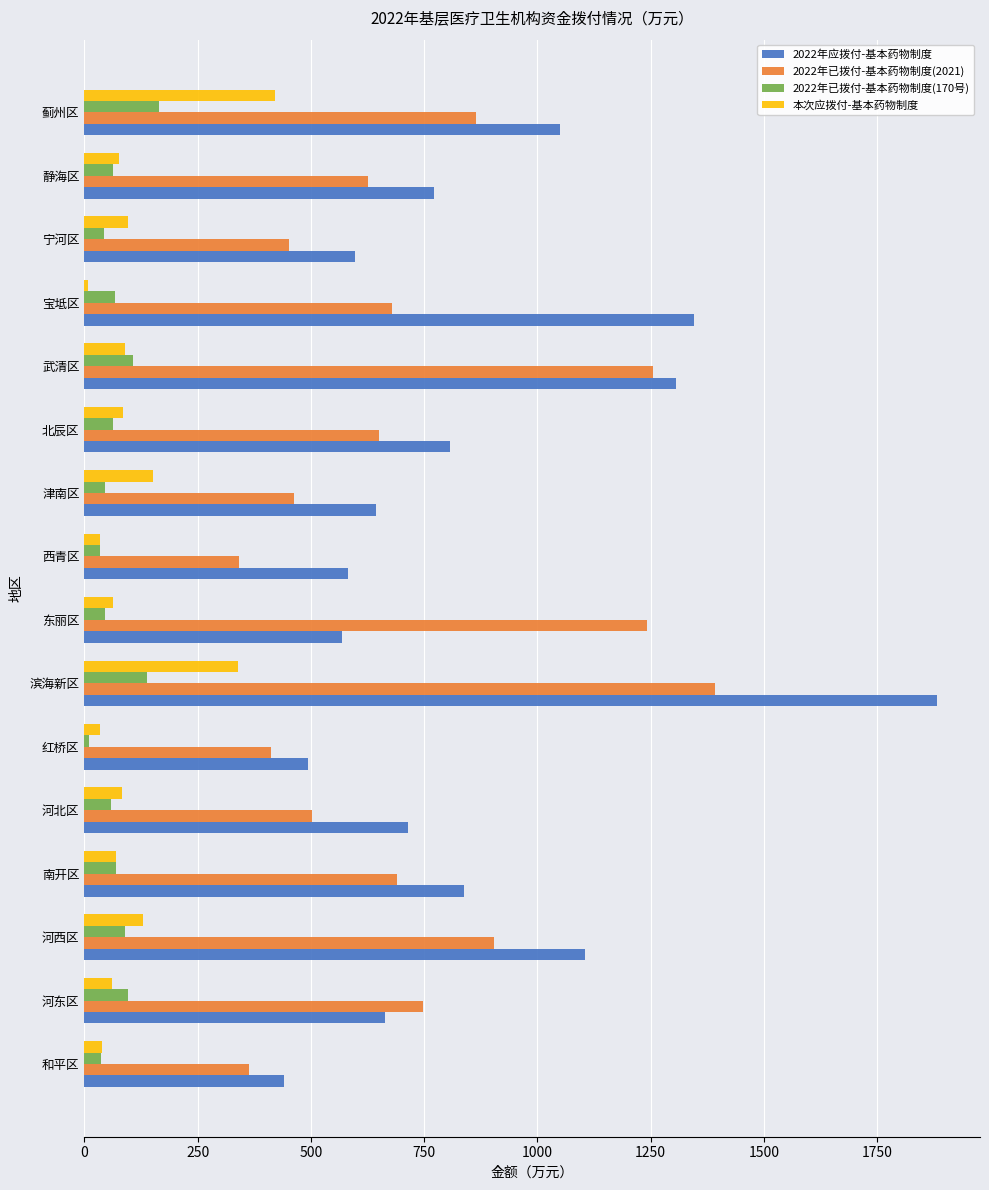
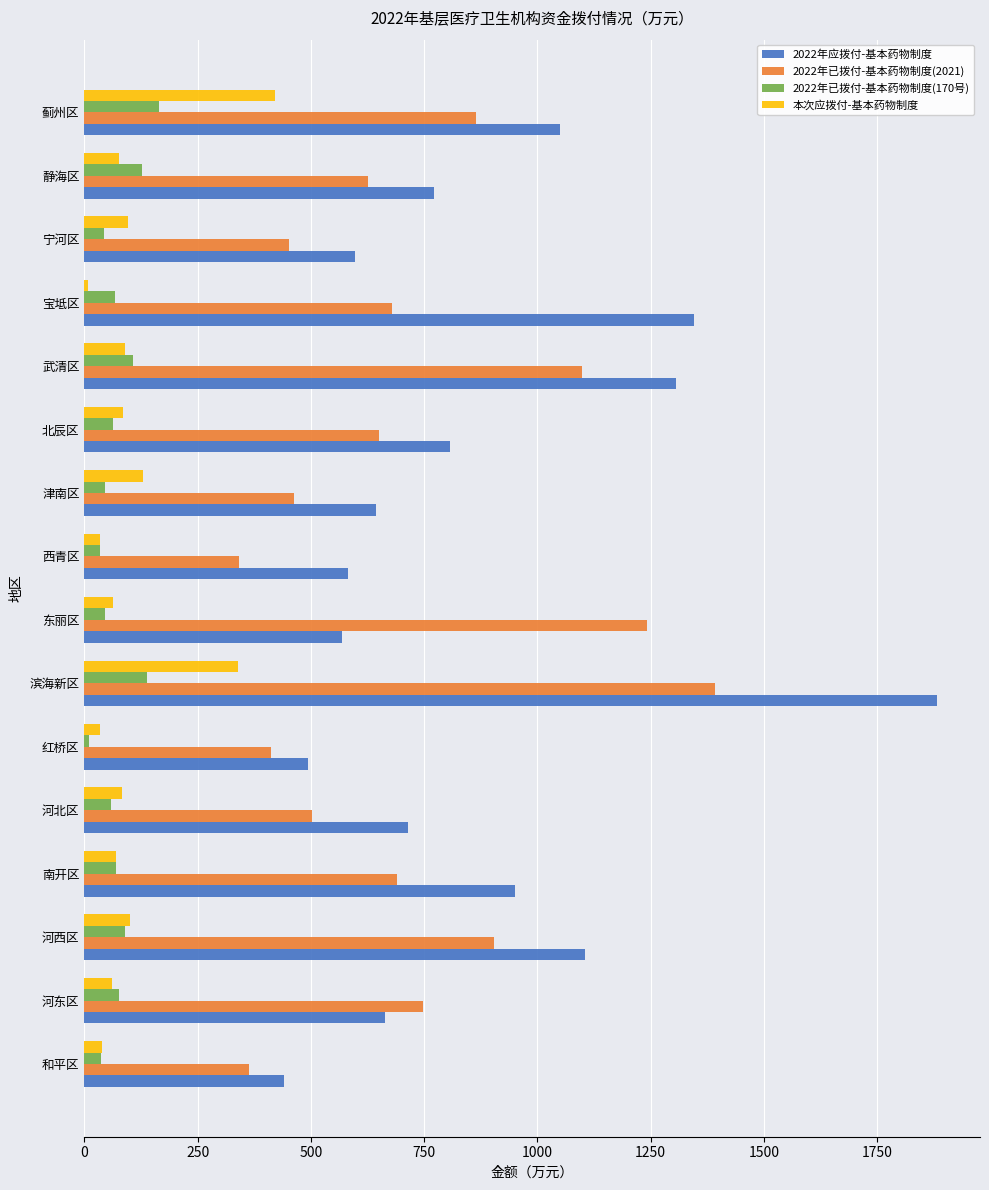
2022年已拨付-基本药物制度(170号), 静海区: 60 -> 130
2022年已拨付-基本药物制度(2021), 武清区: 1260 -> 1100
本次应拨付-基本药物制度, 津南区: 150 -> 130
2022年应拨付-基本药物制度, 南开区: 840 -> 950
本次应拨付-基本药物制度, 河西区: 130 -> 100
2022年已拨付-基本药物制度(170号), 河东区: 100 -> 80
